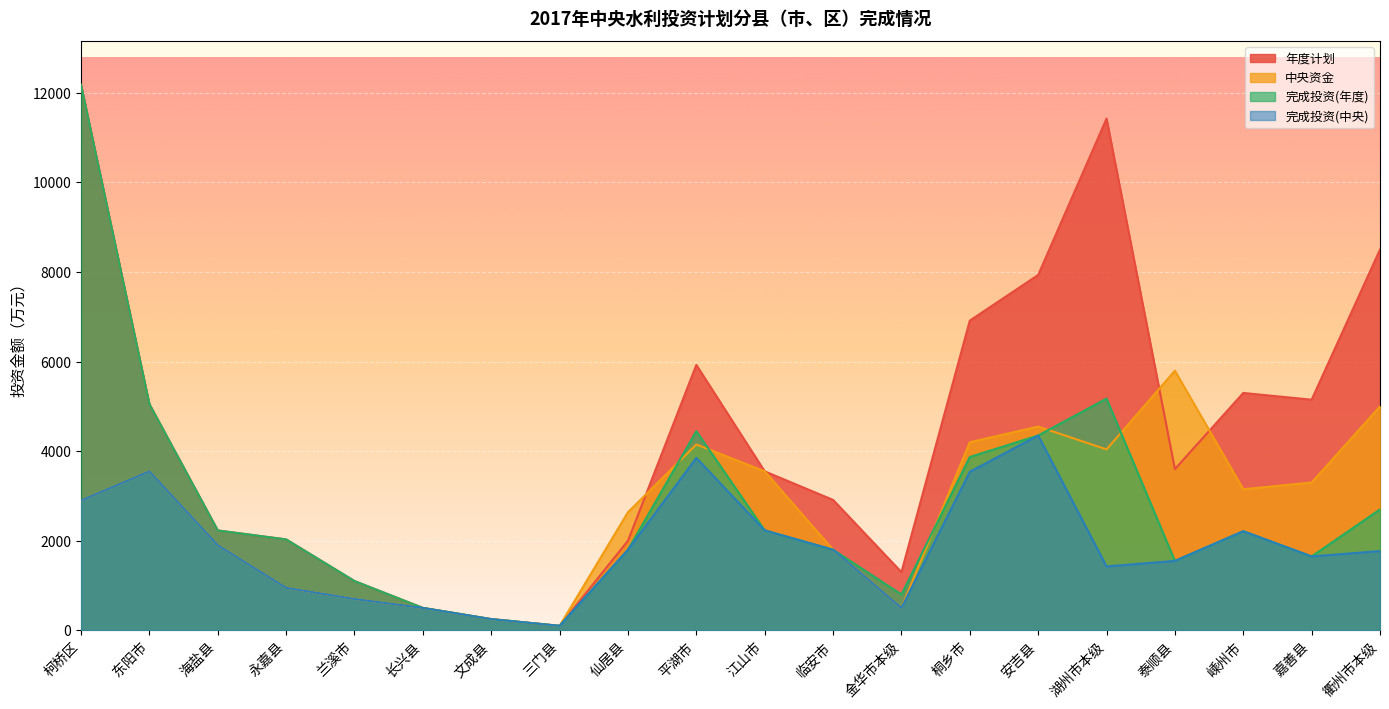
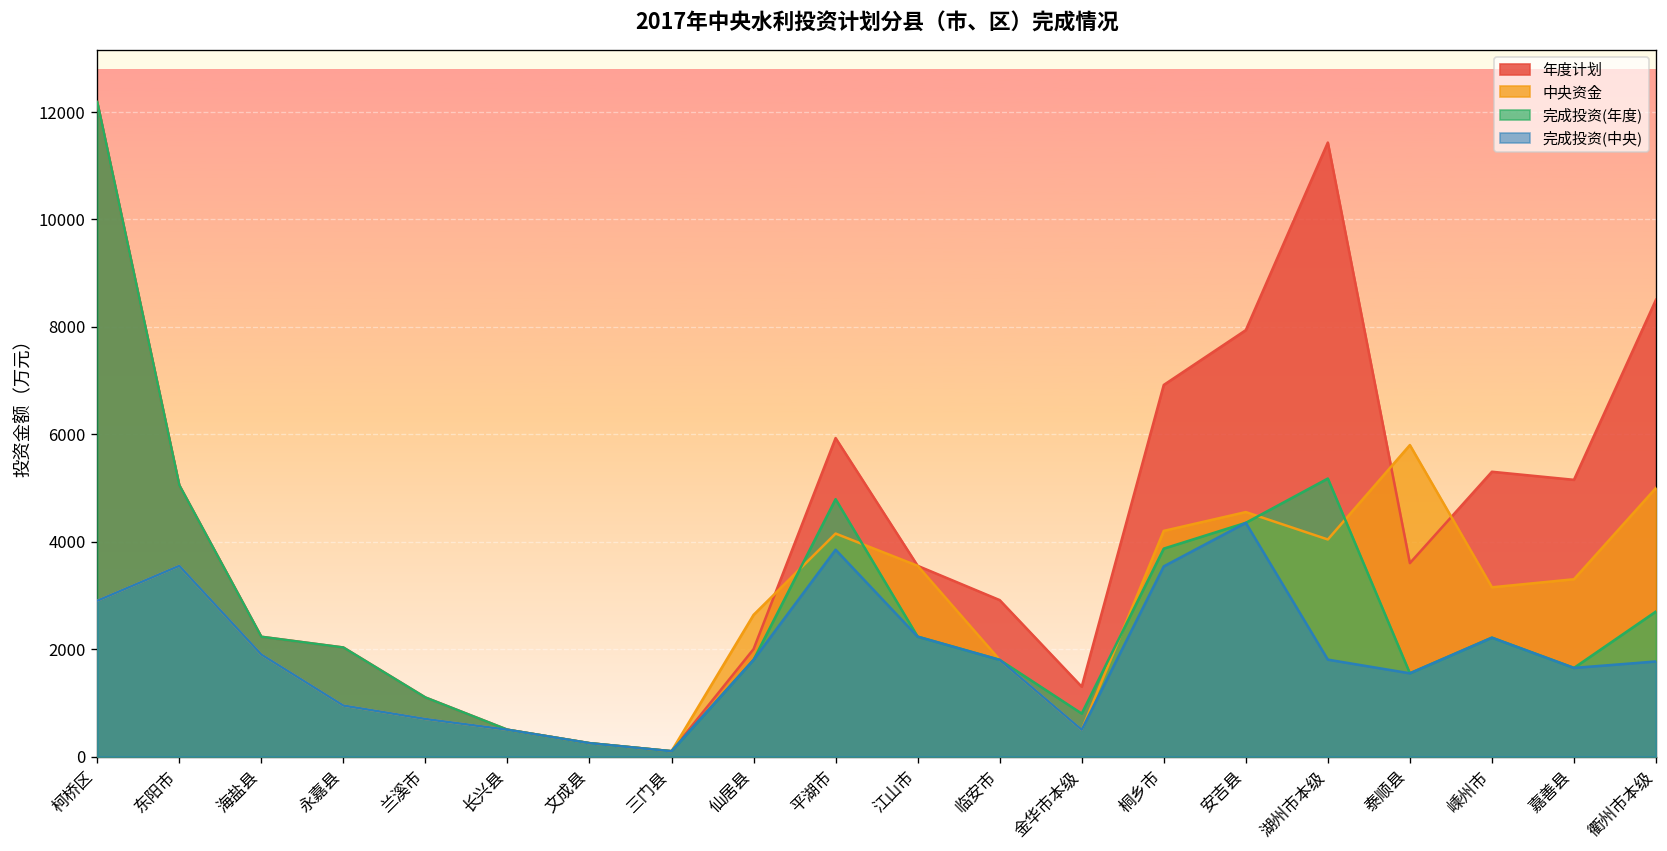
完成投资(年度), 平湖市: 4400 -> 4800
完成投资(中央), 湖州市本级: 1400 -> 1800
